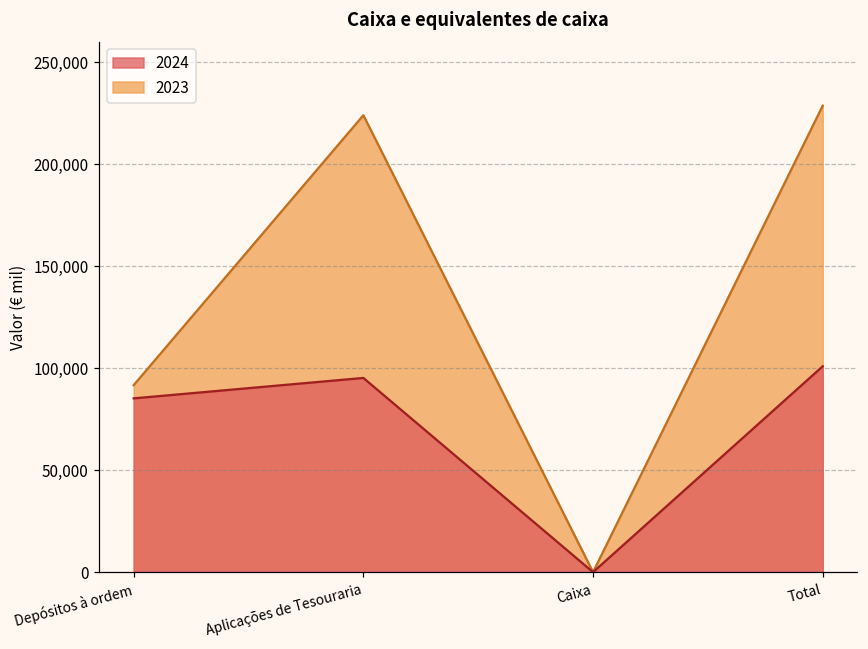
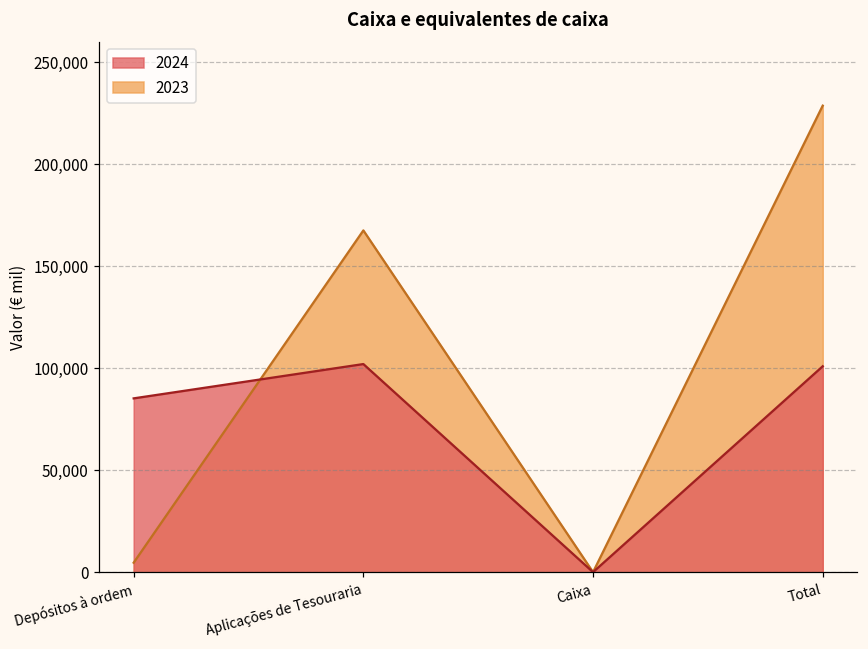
2023, Depósitos à ordem: 92,000 -> 5,000
2023, Aplicações de Tesouraria: 224,000 -> 167,000
2024, Aplicações de Tesouraria: 95,000 -> 102,000
